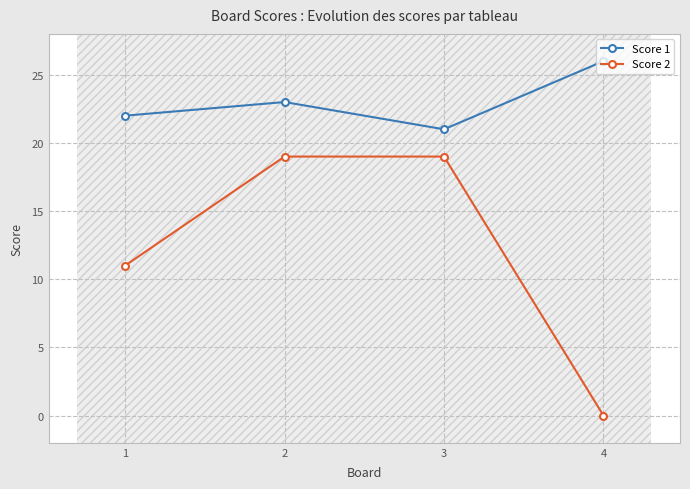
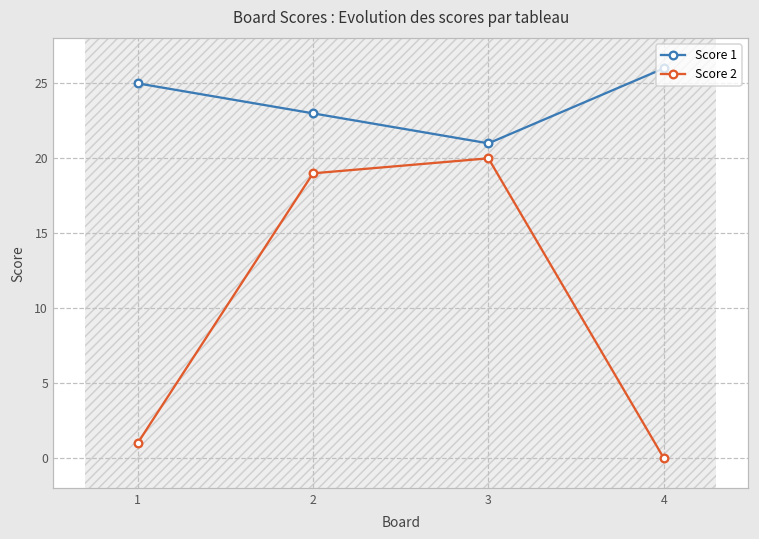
Score 1, 1: 22 -> 25
Score 2, 1: 11 -> 1
Score 2, 3: 19 -> 20
